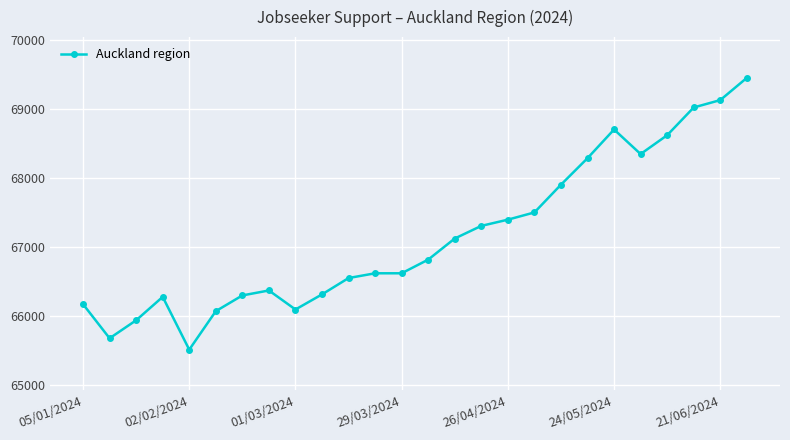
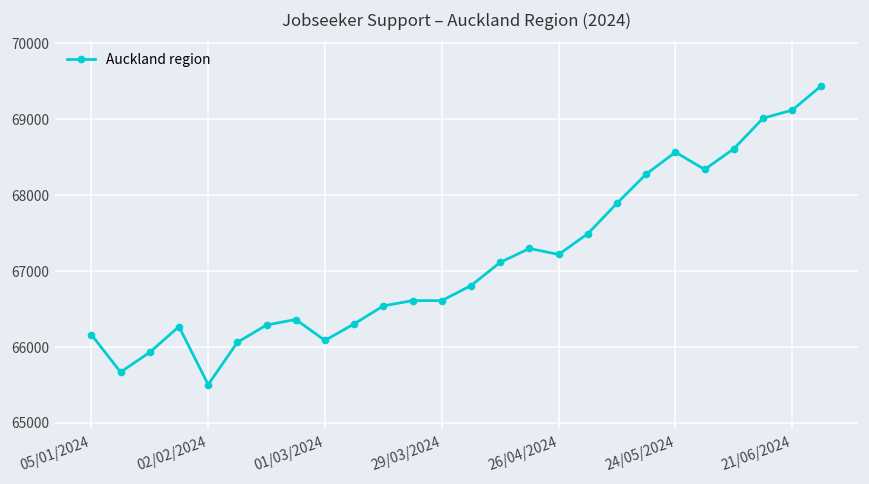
26/04/2024: 67400 -> 67200
24/05/2024: 68700 -> 68600
